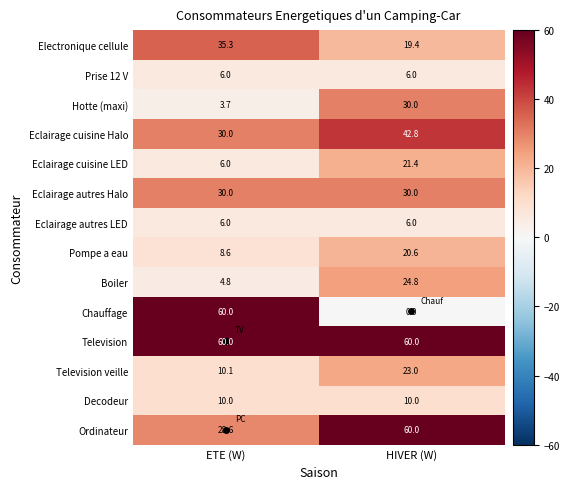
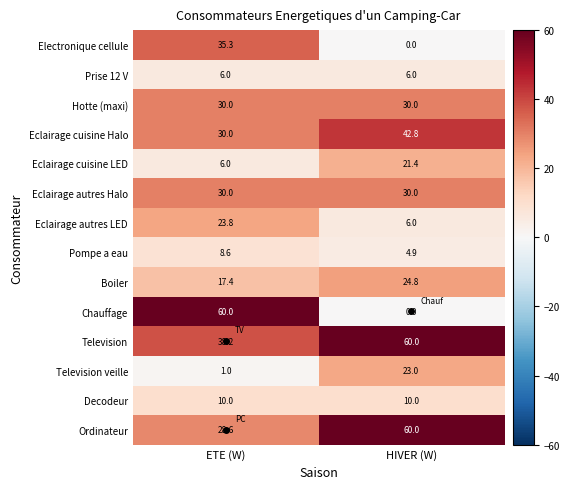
Electronique cellule, HIVER (W): 19.4 -> 0.0
Hotte (maxi), ETE (W): 3.7 -> 30.0
Eclairage autres LED, ETE (W): 6.0 -> 23.8
Pompe a eau, HIVER (W): 20.6 -> 4.9
Boiler, ETE (W): 4.8 -> 17.4
Television, ETE (W): 60.0 -> 38.2
Television veille, ETE (W): 10.1 -> 1.0
